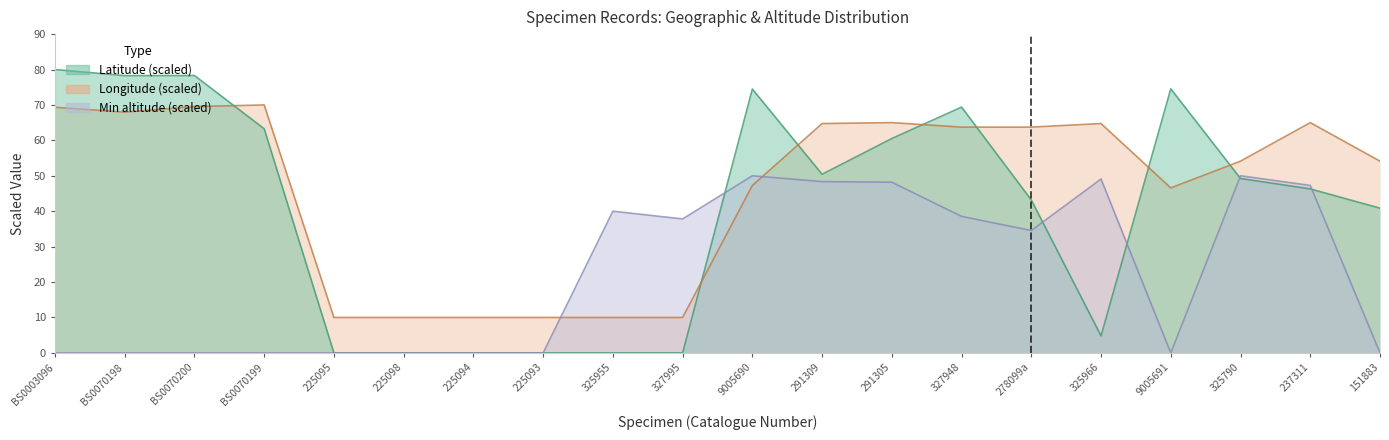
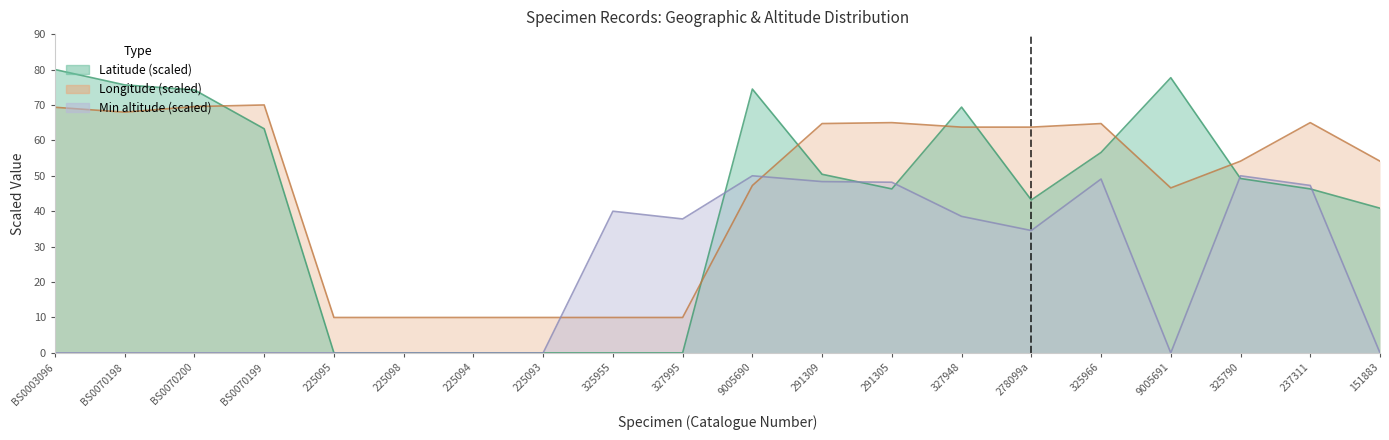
Latitude (scaled), BS0070198: 78 -> 76
Latitude (scaled), BS0070200: 78 -> 74
Latitude (scaled), 291305: 61 -> 46
Latitude (scaled), 325966: 5 -> 57
Latitude (scaled), 9005691: 75 -> 78
